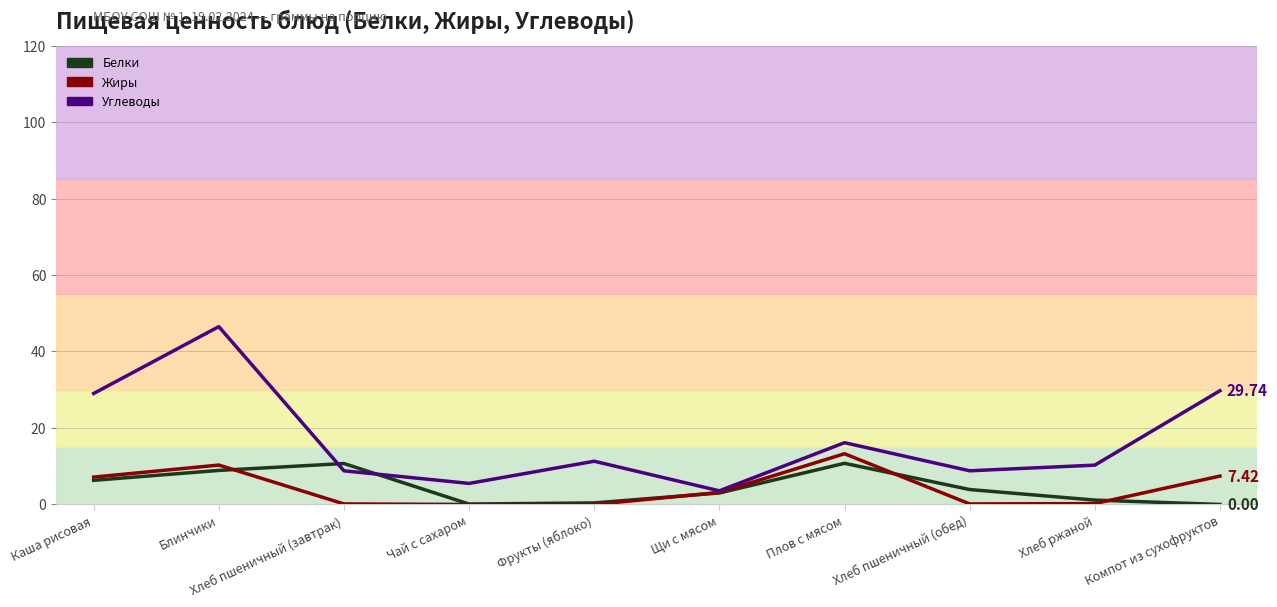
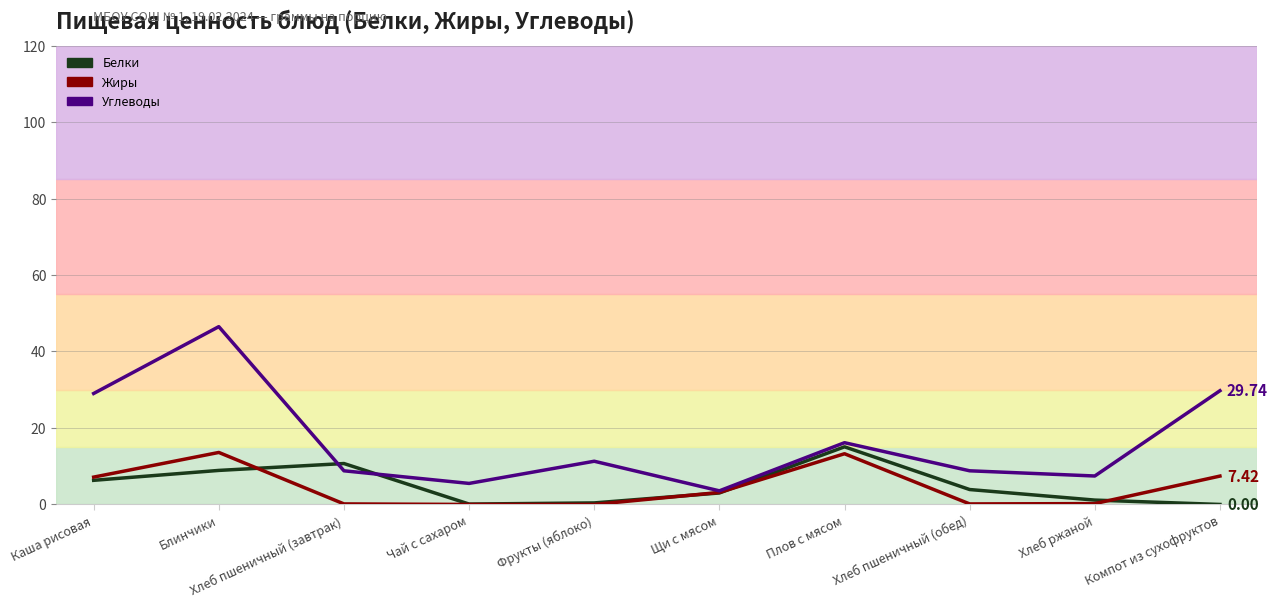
Жиры, Блинчики: 10 -> 14
Белки, Плов с мясом: 11 -> 15
Углеводы, Хлеб ржаной: 10 -> 7
